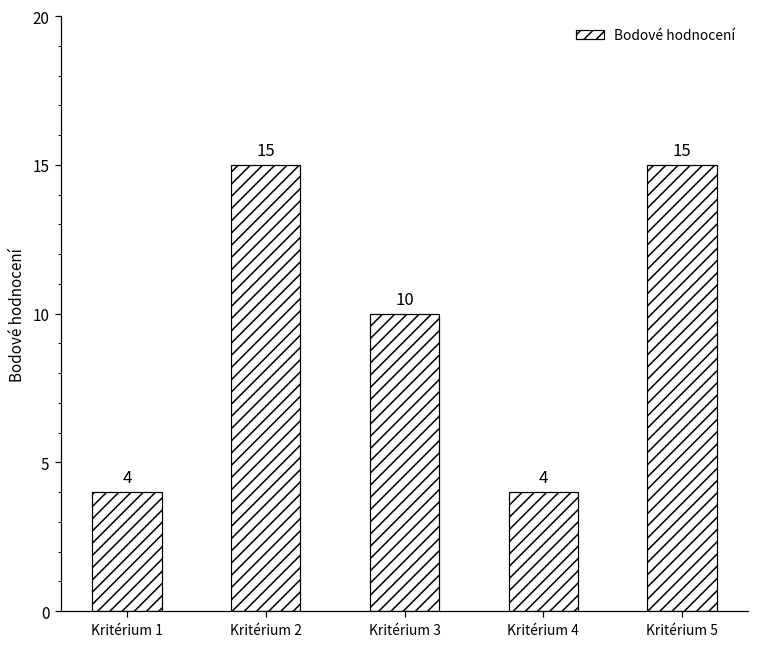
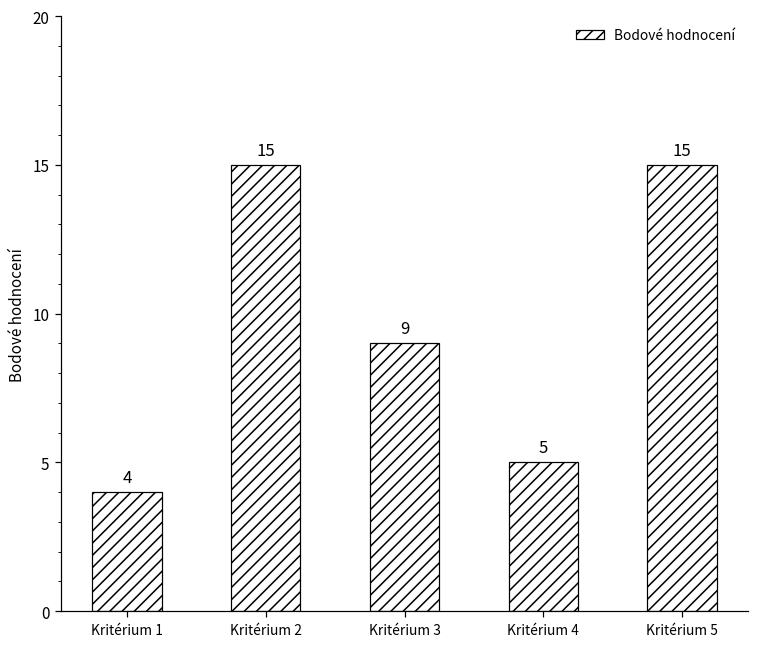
Kritérium 3: 10 -> 9
Kritérium 4: 4 -> 5
